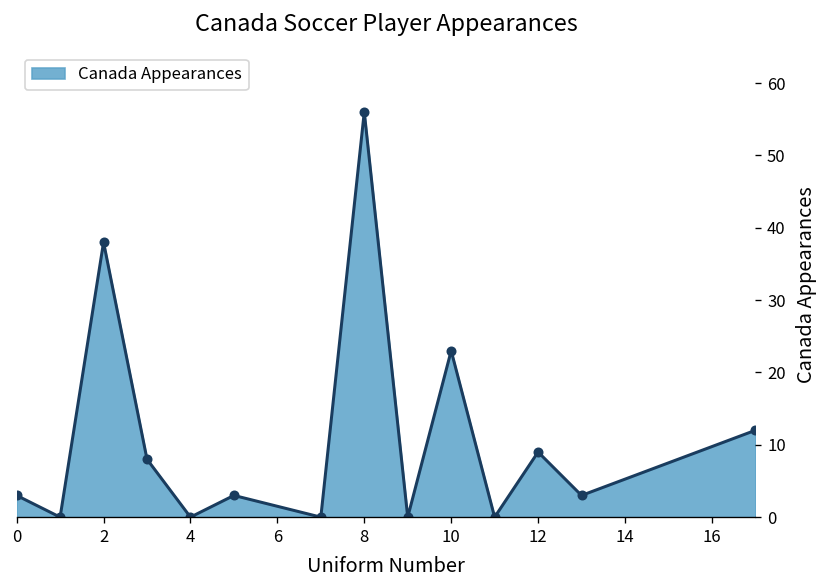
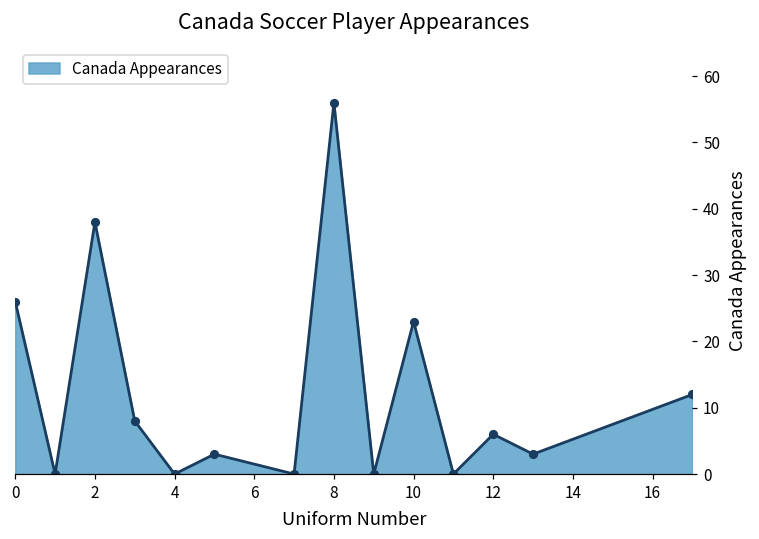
0: 3 -> 26
12: 9 -> 6
